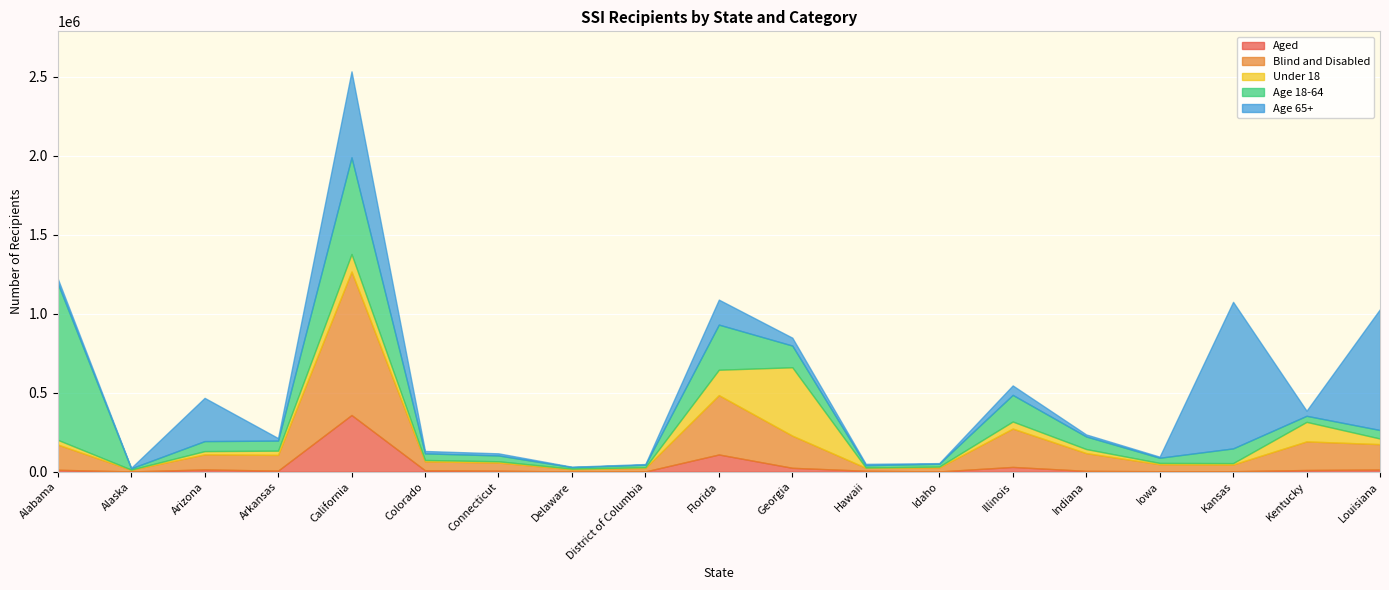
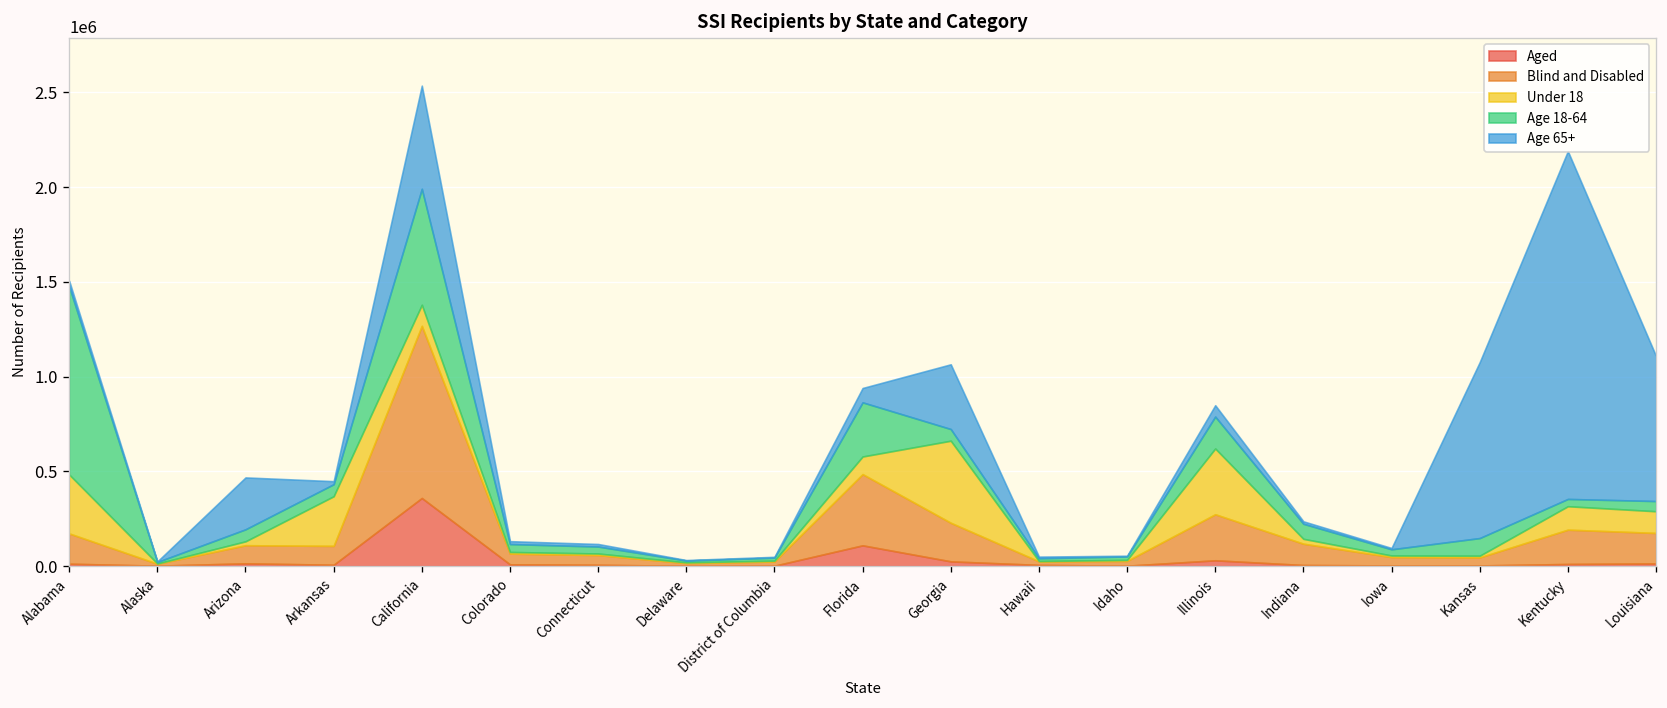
Under 18, Alabama: 30000 -> 310000
Under 18, Arkansas: 30000 -> 260000
Under 18, Florida: 160000 -> 90000
Age 65+, Florida: 160000 -> 80000
Age 18-64, Georgia: 140000 -> 60000
Age 65+, Georgia: 50000 -> 340000
Under 18, Illinois: 40000 -> 350000
Age 65+, Kentucky: 30000 -> 1840000
Under 18, Louisiana: 40000 -> 110000
